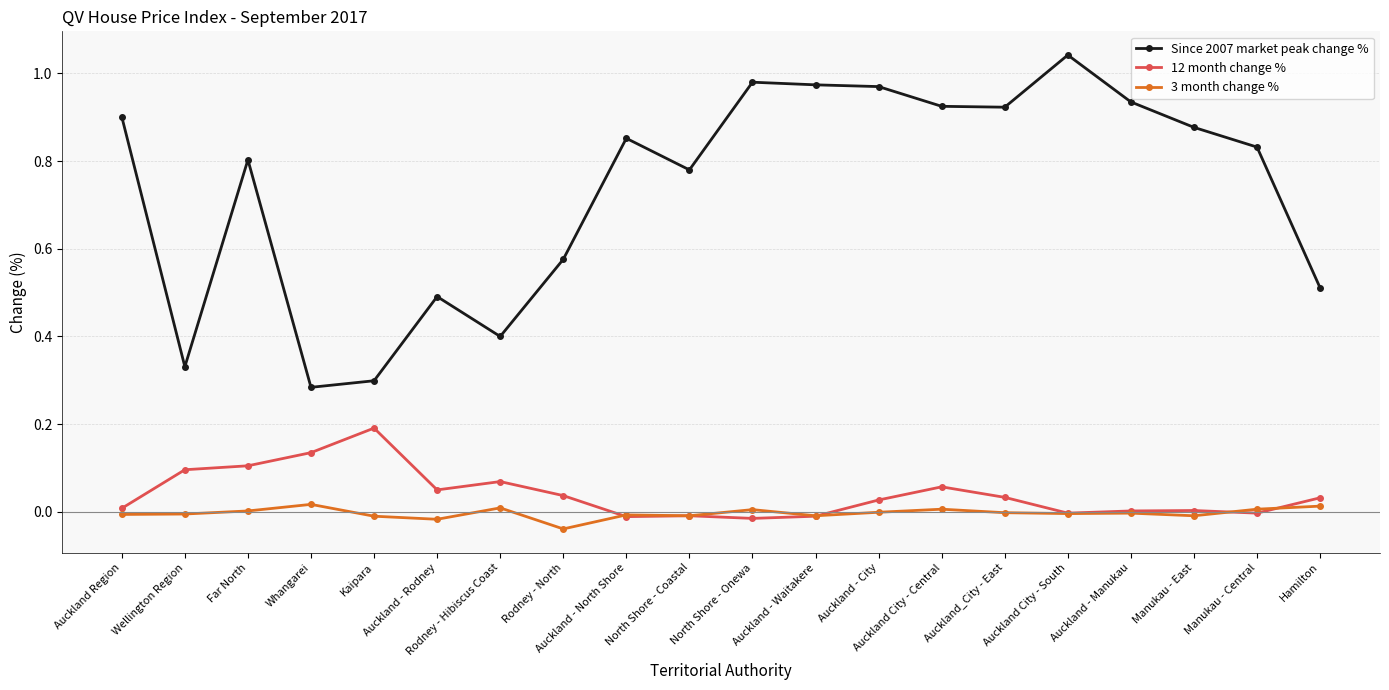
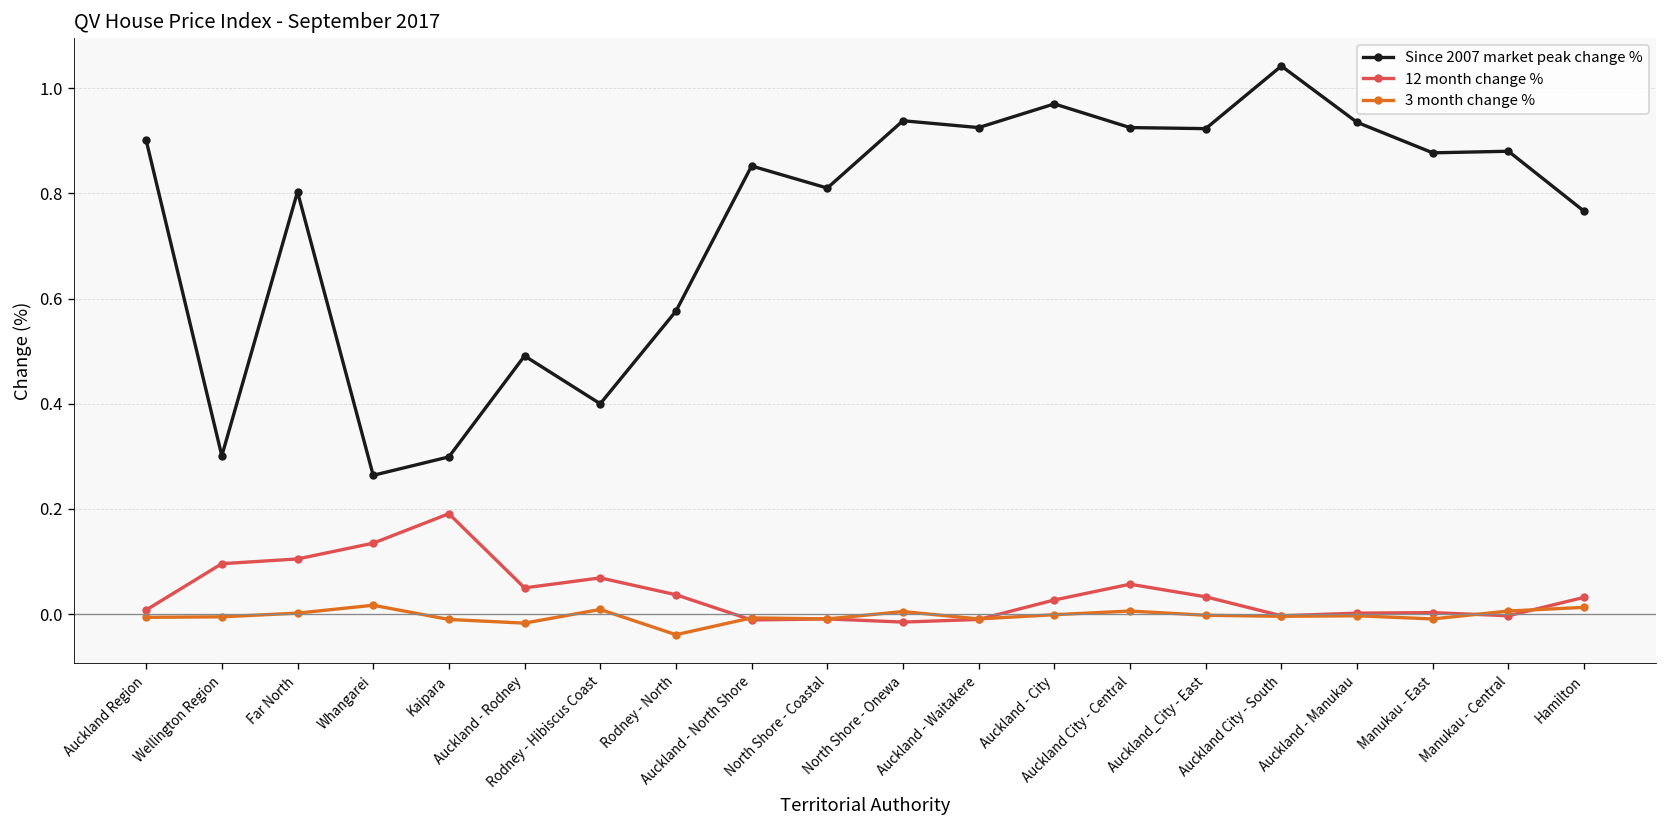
Since 2007 market peak change %, Wellington Region: 0.33 -> 0.30
Since 2007 market peak change %, Whangarei: 0.28 -> 0.26
Since 2007 market peak change %, North Shore - Coastal: 0.78 -> 0.81
Since 2007 market peak change %, North Shore - Onewa: 0.98 -> 0.94
Since 2007 market peak change %, Auckland - Waitakere: 0.97 -> 0.93
Since 2007 market peak change %, Manukau - Central: 0.83 -> 0.88
Since 2007 market peak change %, Hamilton: 0.51 -> 0.77
